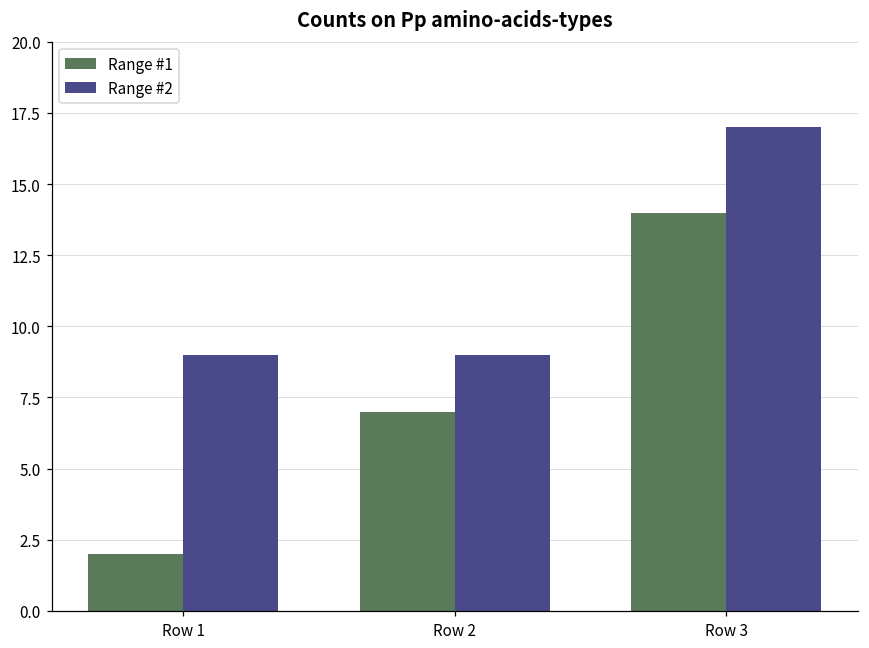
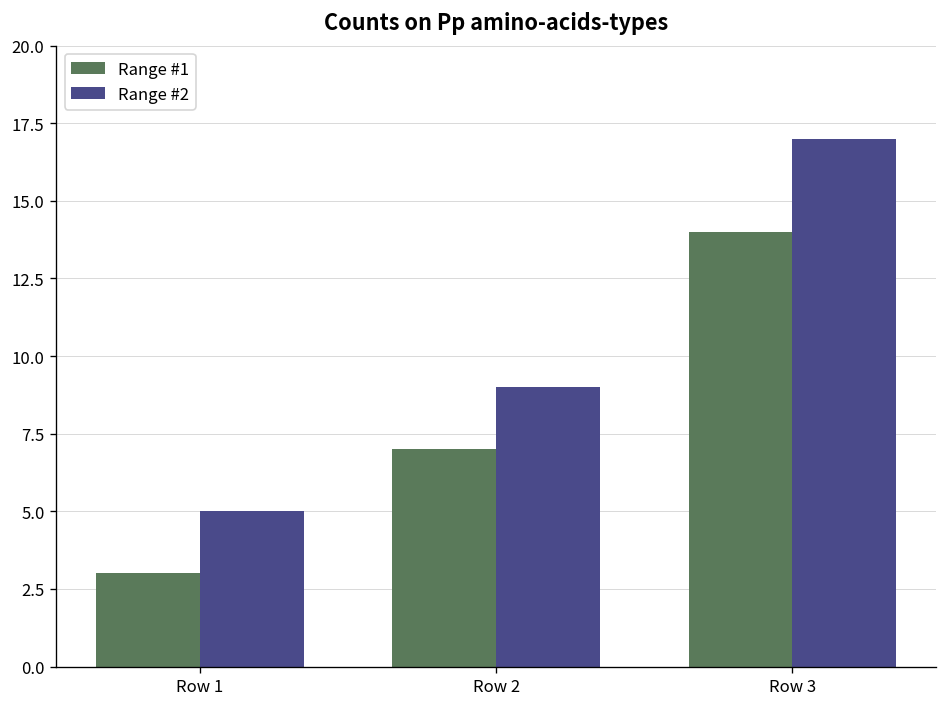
Range #1, Row 1: 2 -> 3
Range #2, Row 1: 9 -> 5
